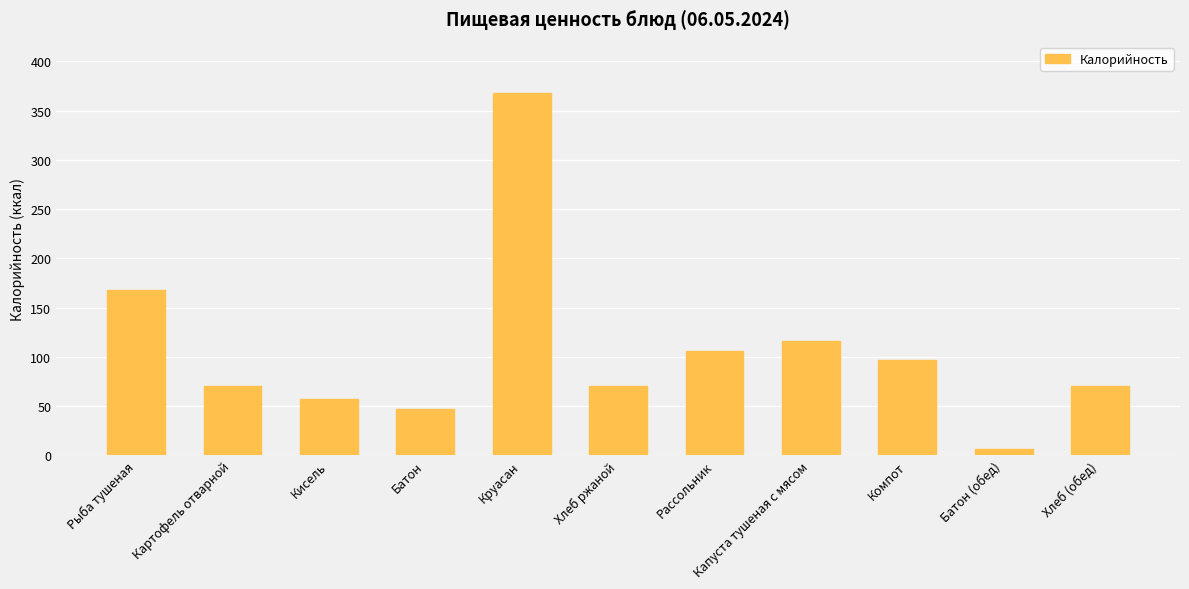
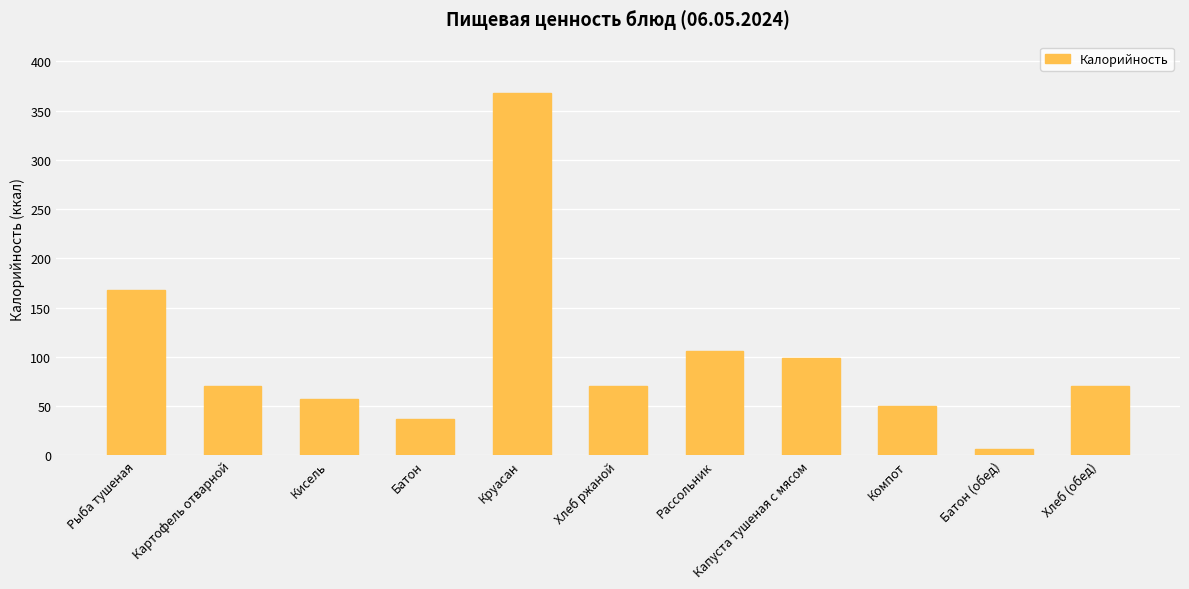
Батон: 50 -> 40
Капуста тушеная с мясом: 120 -> 100
Компот: 100 -> 50
